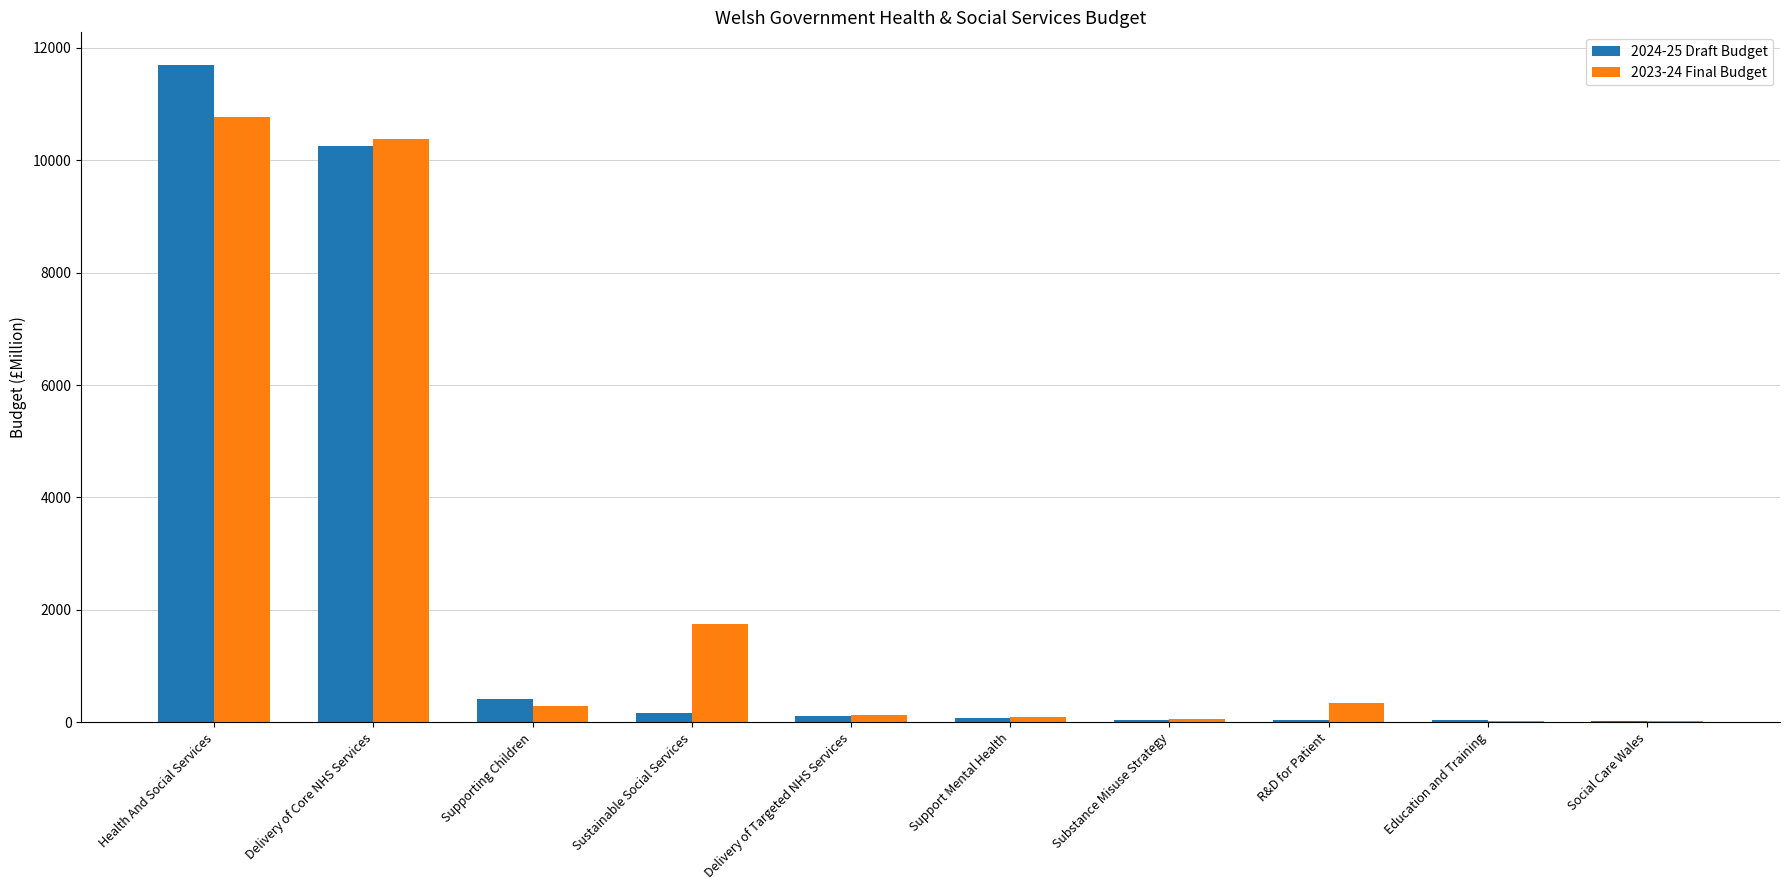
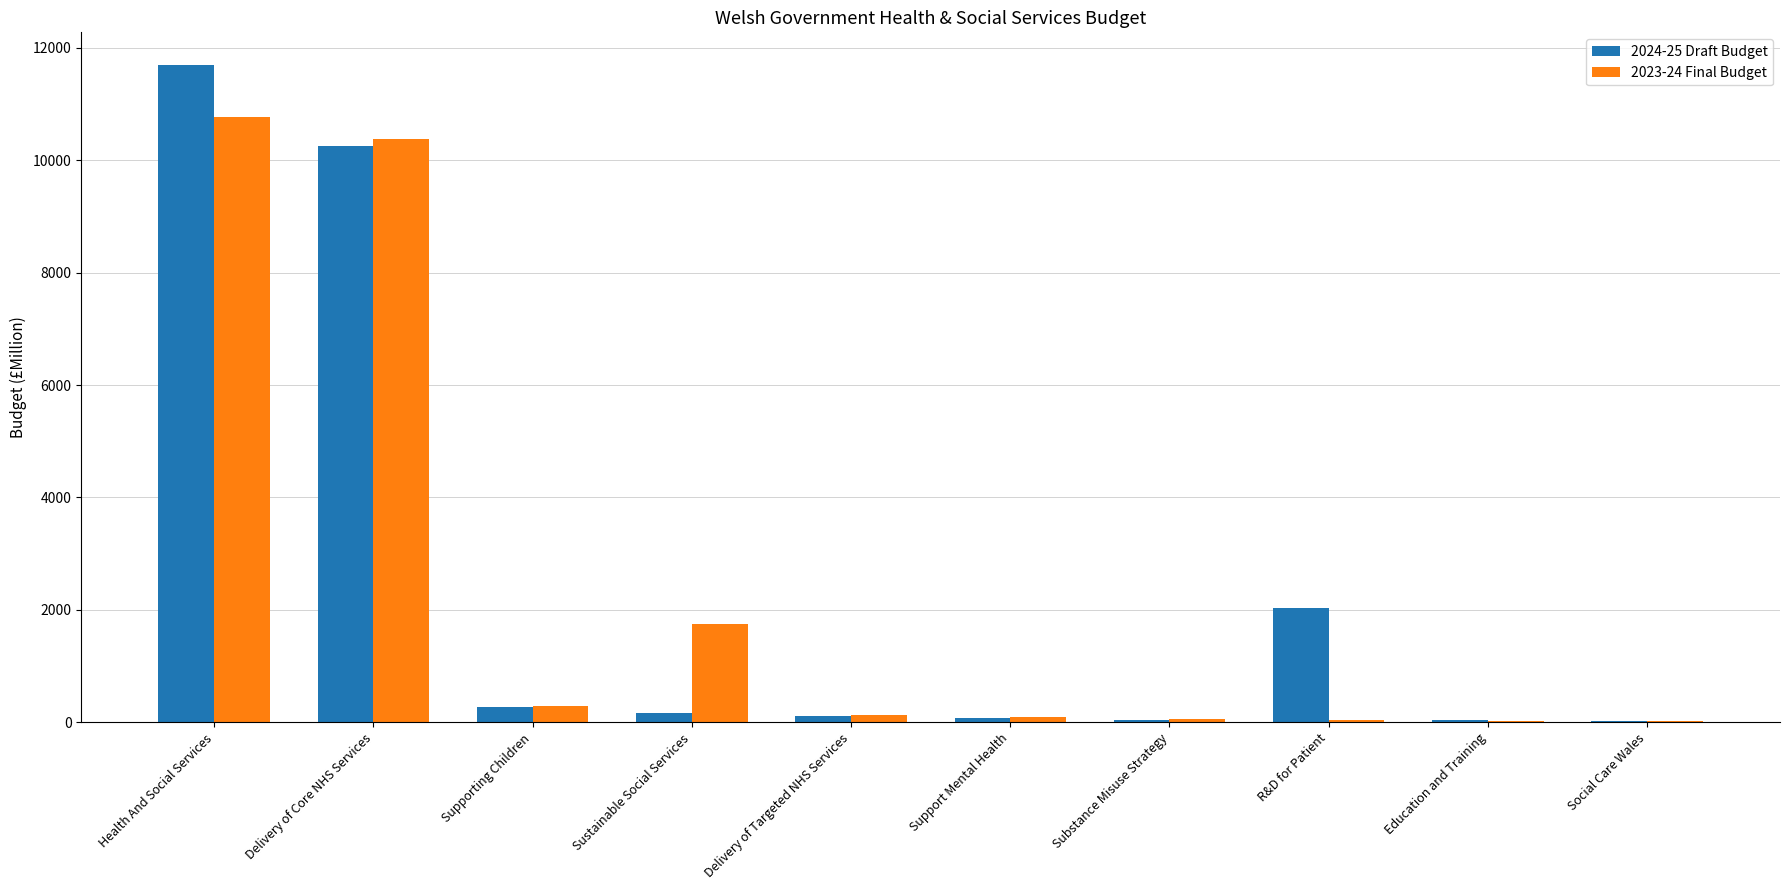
2024-25 Draft Budget, Supporting Children: 400 -> 300
2024-25 Draft Budget, R&D for Patient: 0 -> 2000
2023-24 Final Budget, R&D for Patient: 300 -> 0
